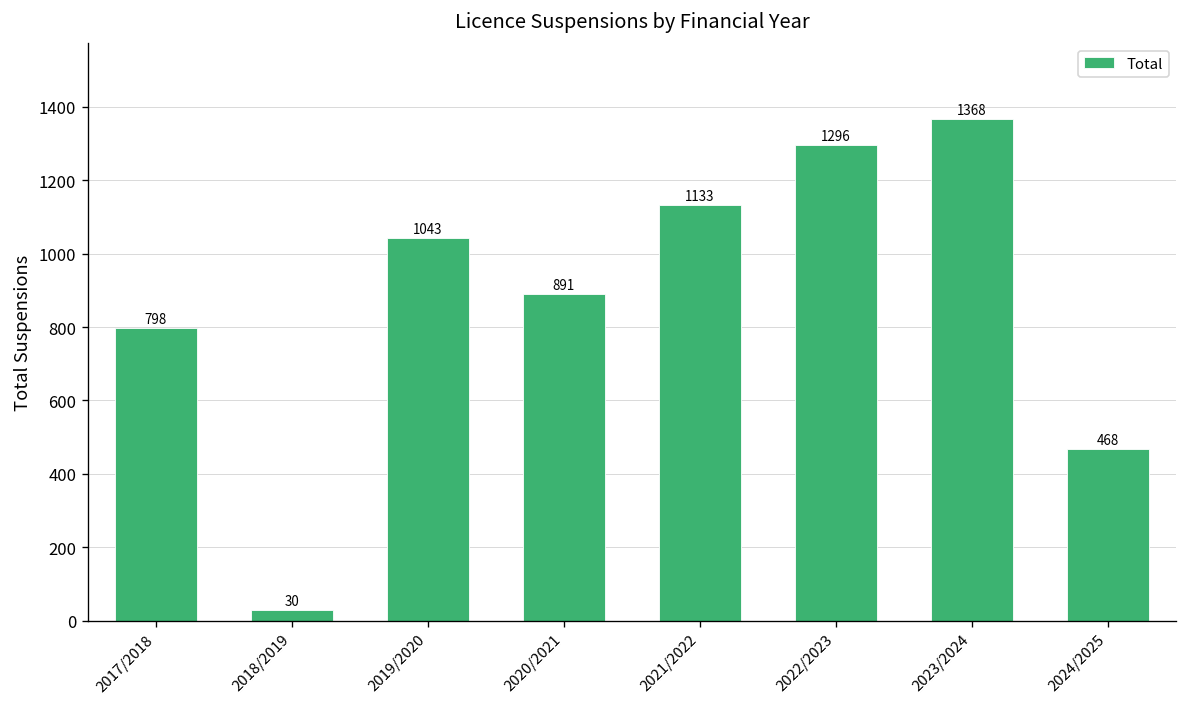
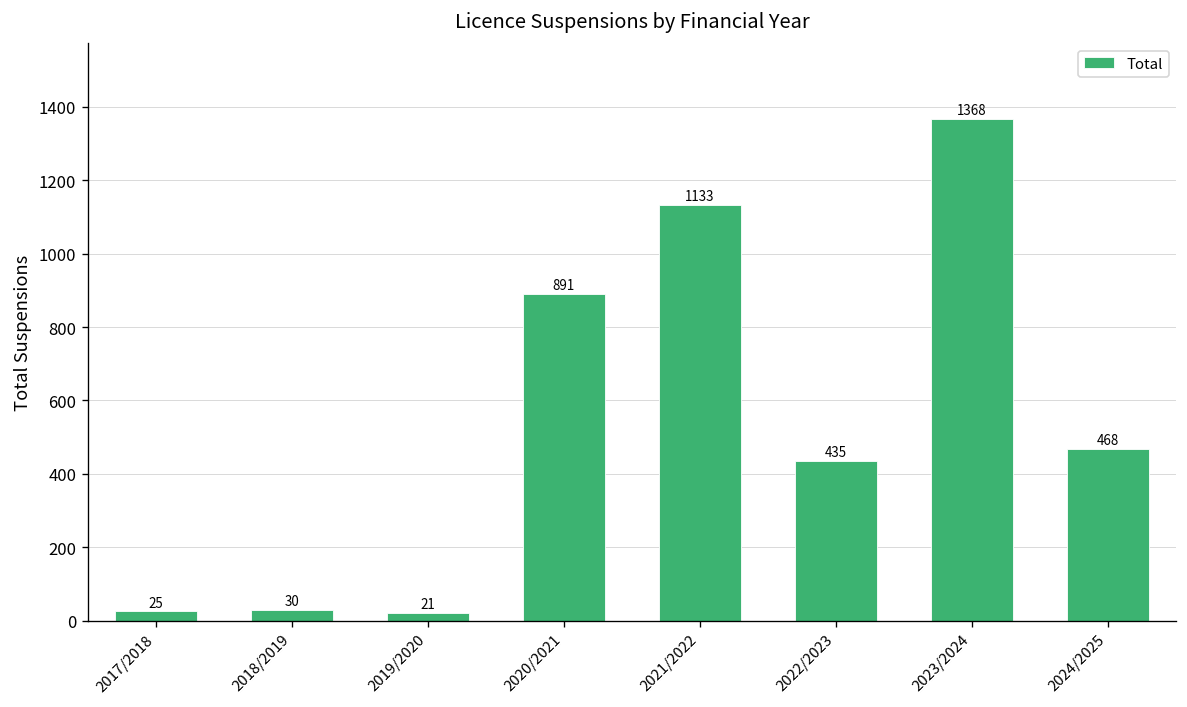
2017/2018: 798 -> 25
2019/2020: 1043 -> 21
2022/2023: 1296 -> 435
